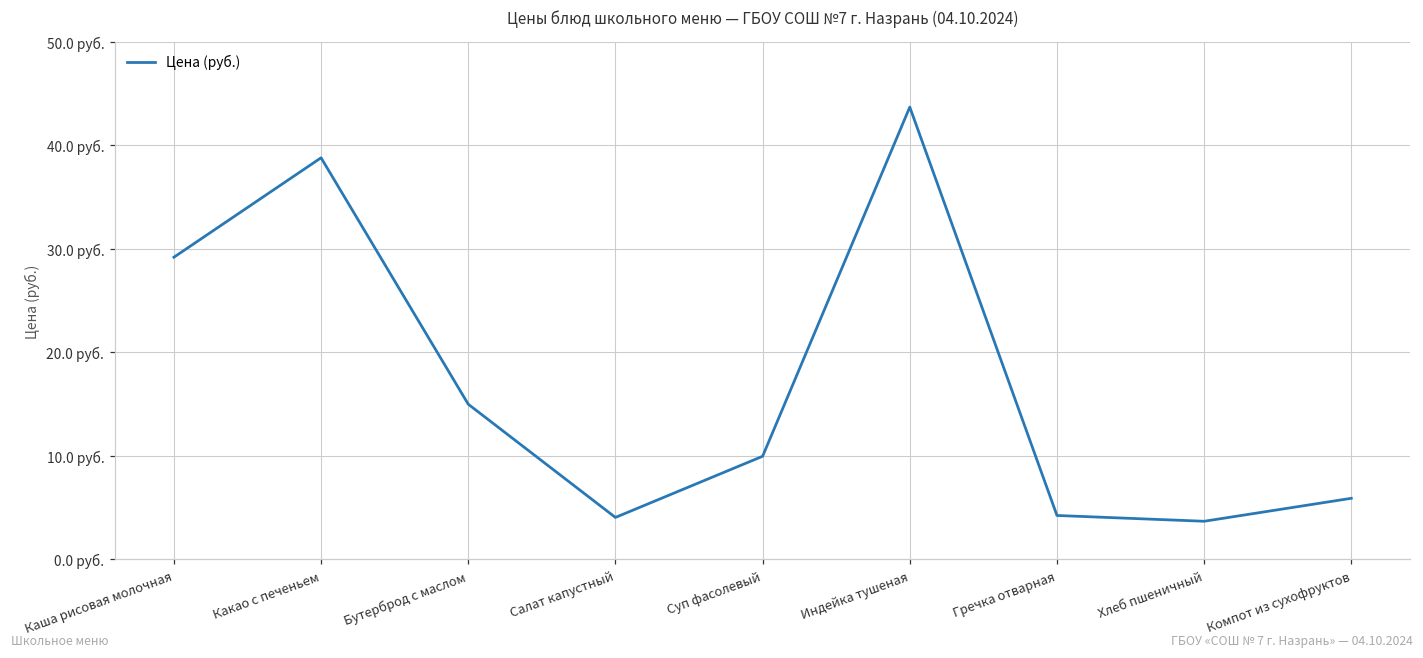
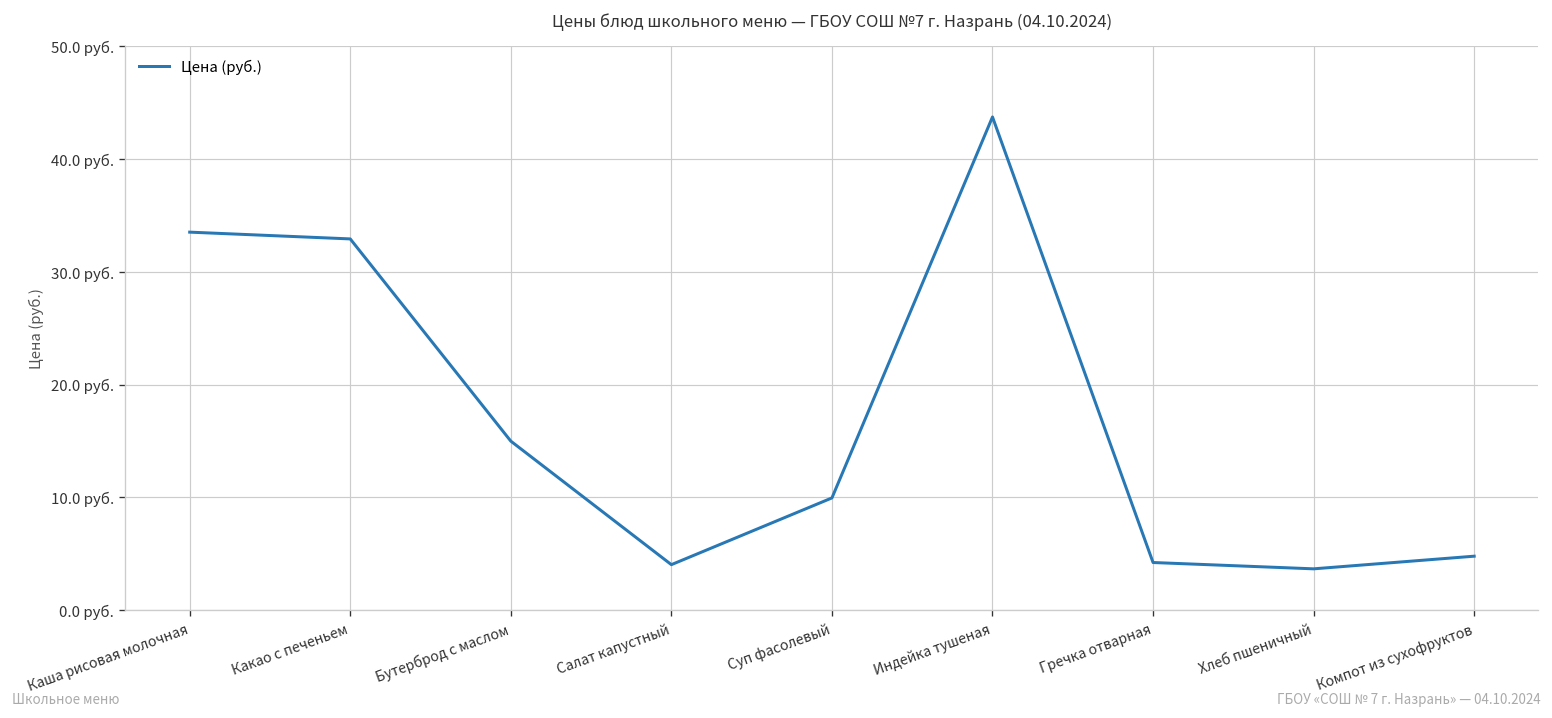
Каша рисовая молочная: 29 руб. -> 34 руб.
Какао с печеньем: 39 руб. -> 33 руб.
Компот из сухофруктов: 6 руб. -> 5 руб.
